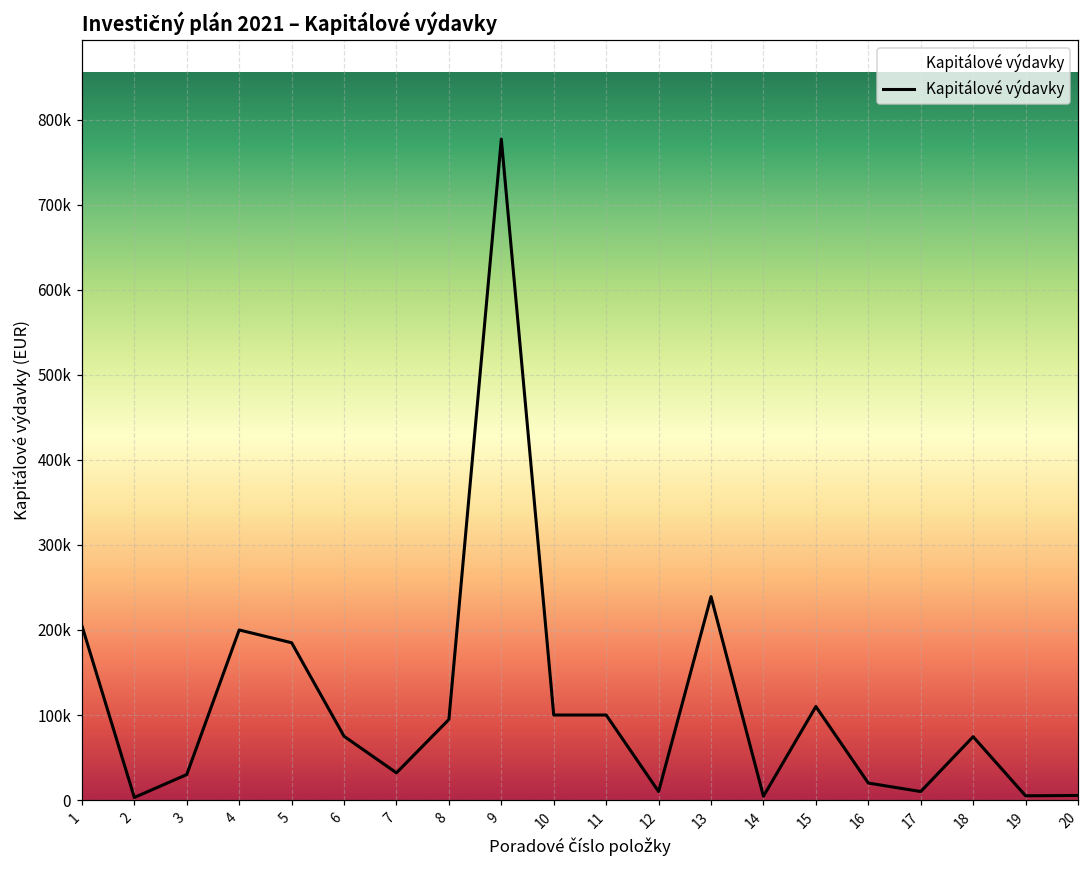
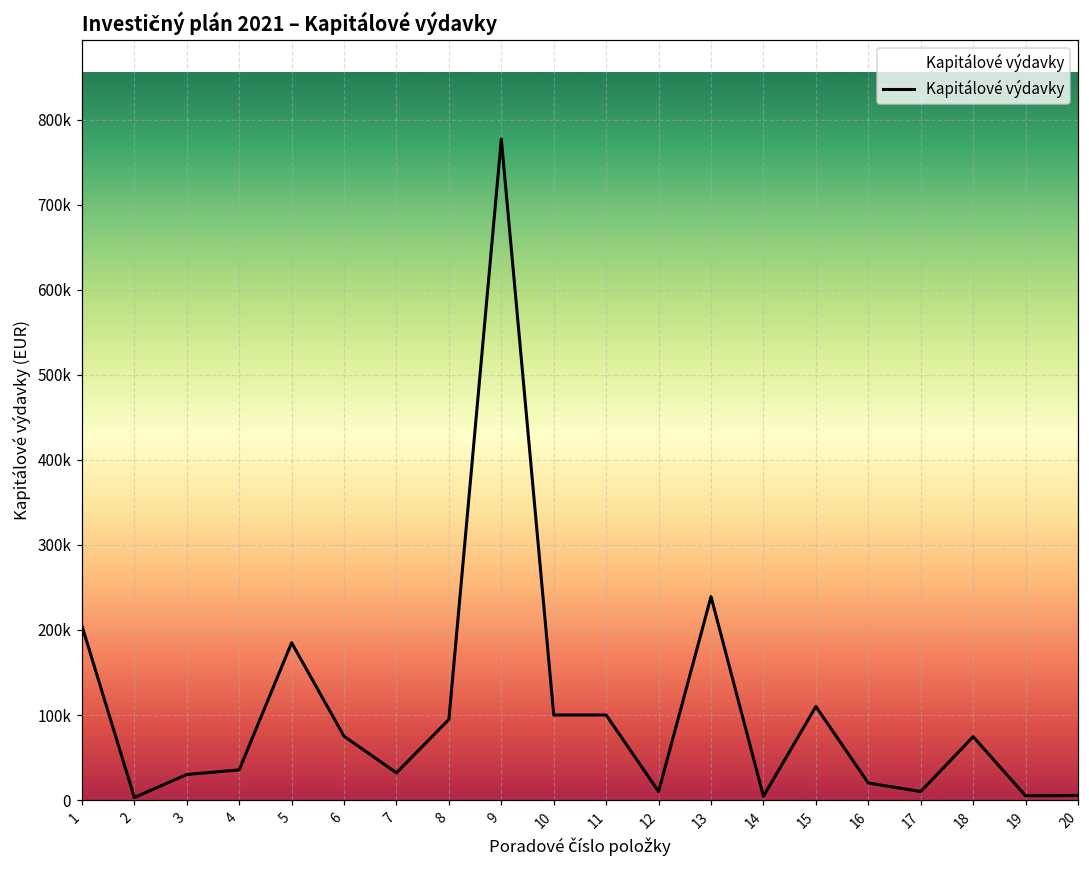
4: 200000 -> 40000
